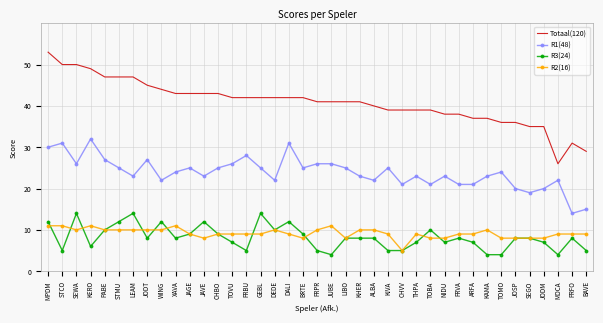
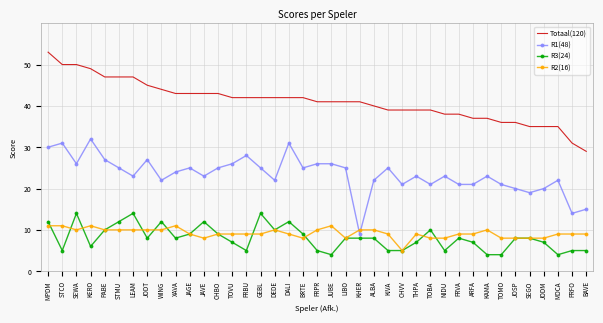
R1(48), KHER: 23 -> 9
R3(24), NIDU: 7 -> 5
R1(48), TOMO: 24 -> 21
Totaal(120), MOCA: 26 -> 35
R3(24), PRFO: 8 -> 5
